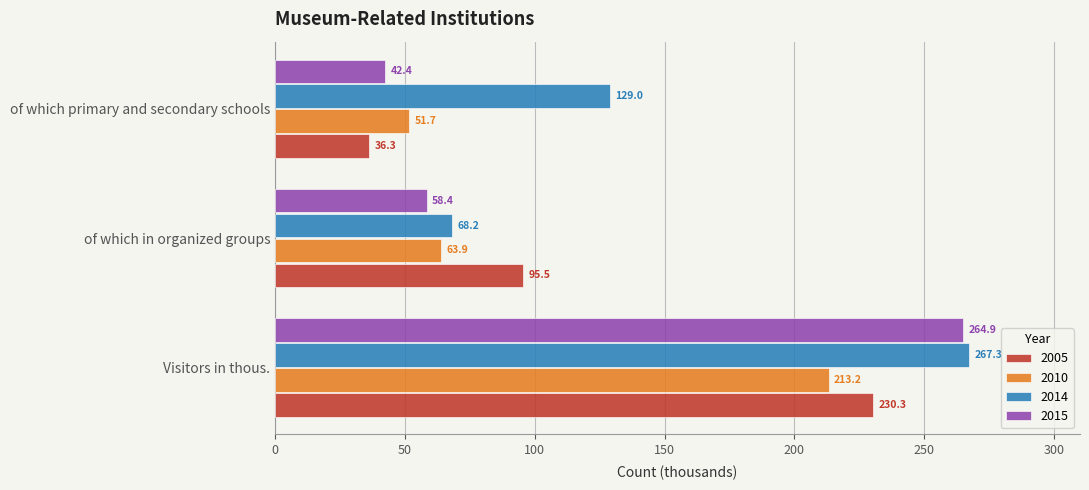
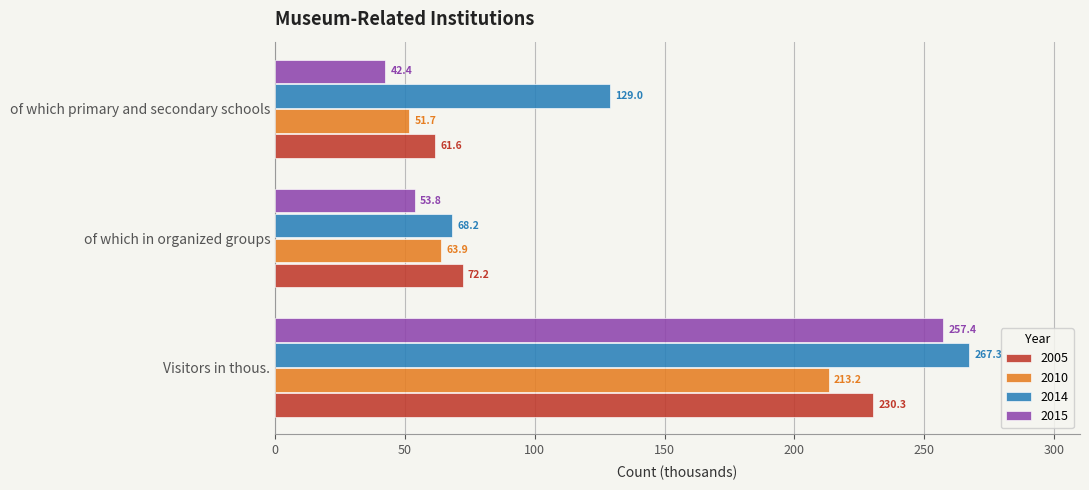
2005, of which primary and secondary schools: 36.3 -> 61.6
2015, of which in organized groups: 58.4 -> 53.8
2005, of which in organized groups: 95.5 -> 72.2
2015, Visitors in thous.: 264.9 -> 257.4
